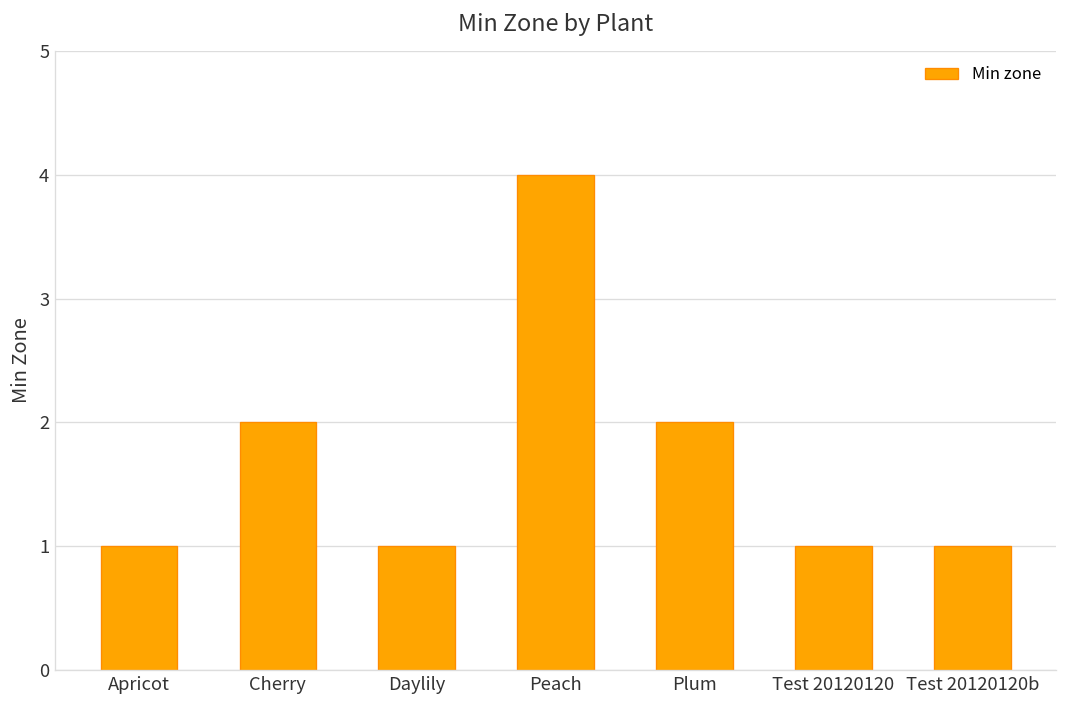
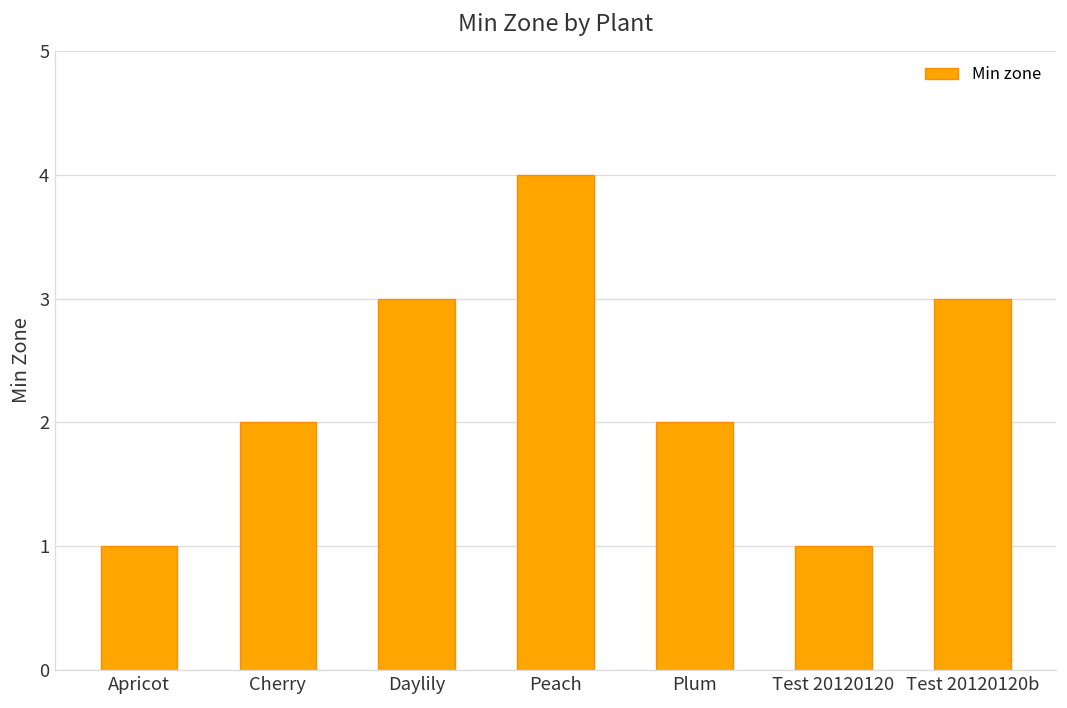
Daylily: 1 -> 3
Test 20120120b: 1 -> 3
